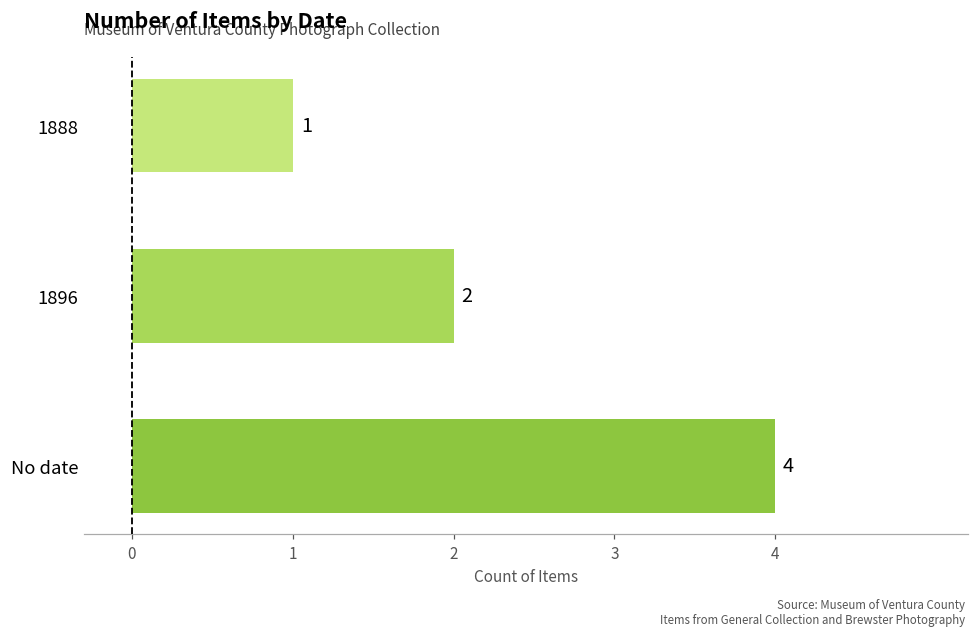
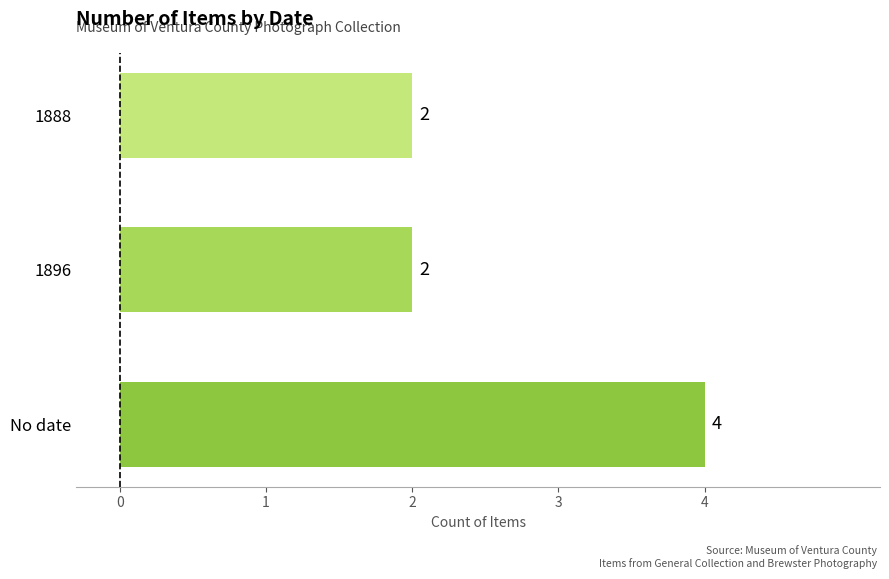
1888: 1 -> 2
